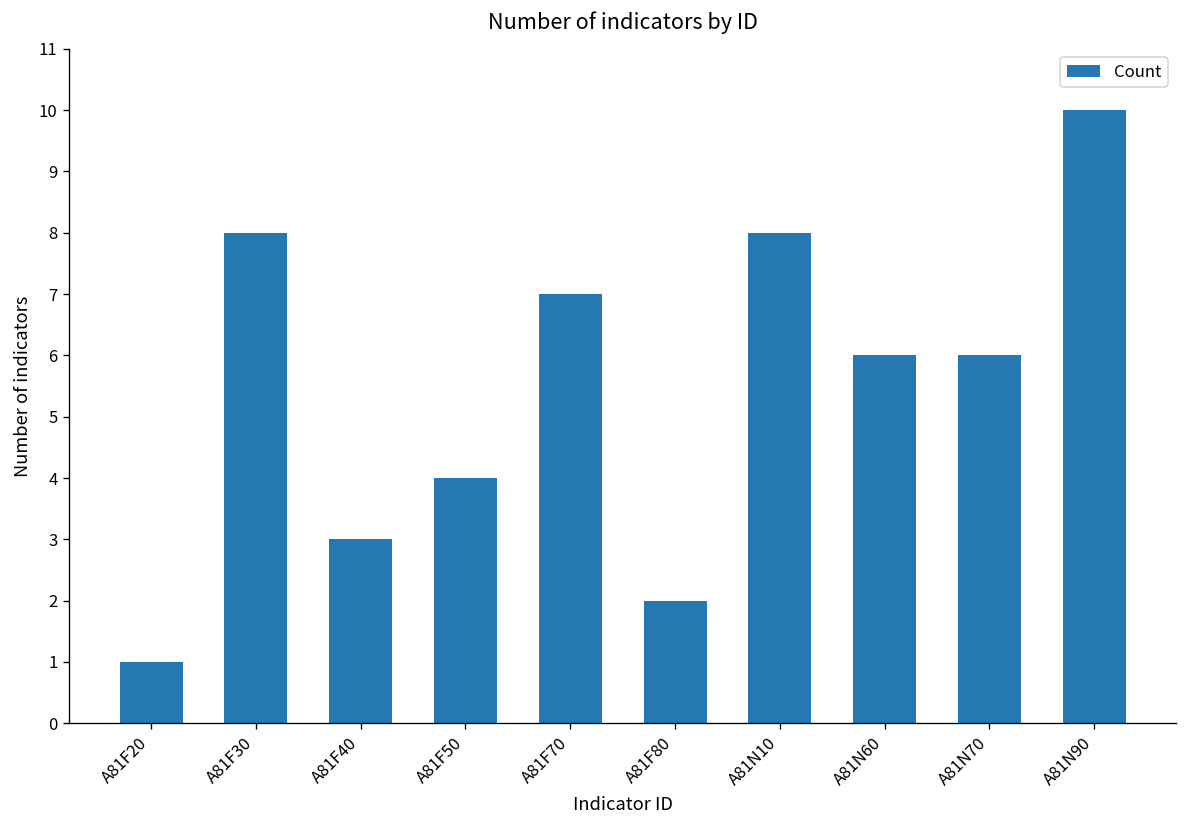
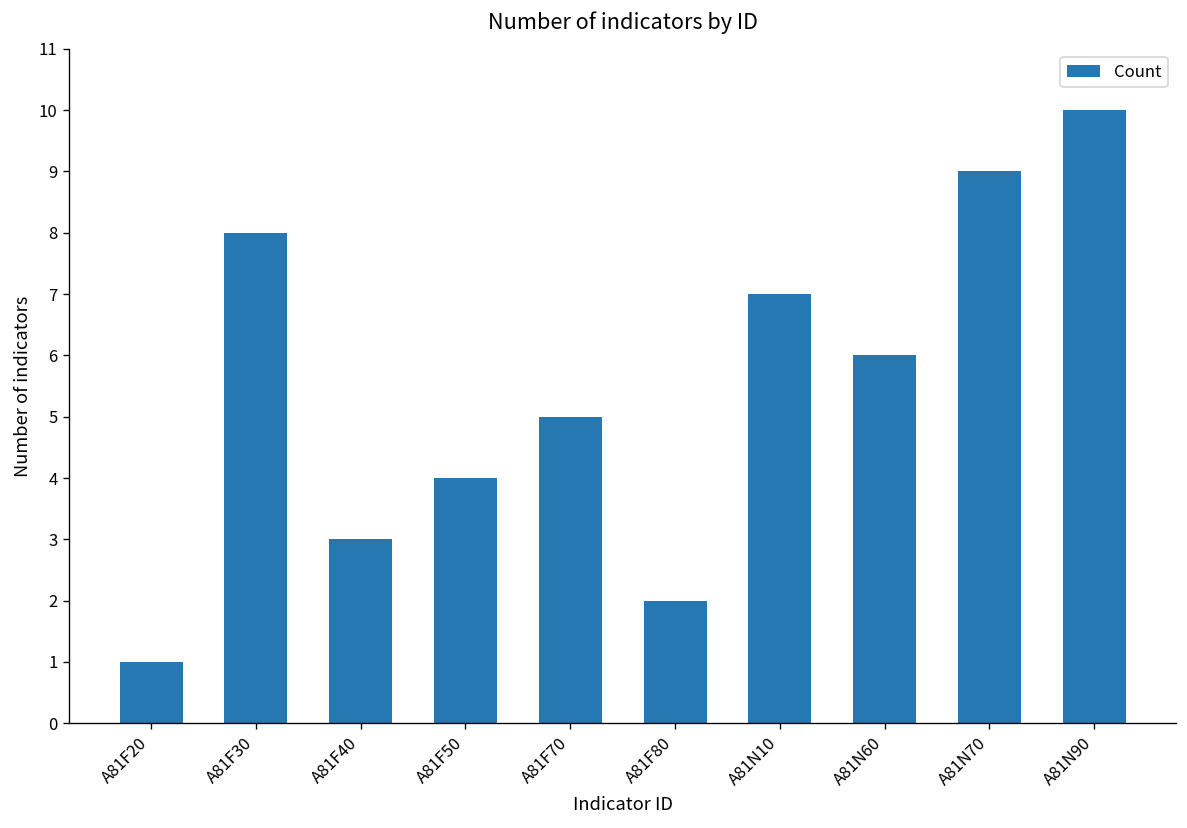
A81F70: 7 -> 5
A81N10: 8 -> 7
A81N70: 6 -> 9
